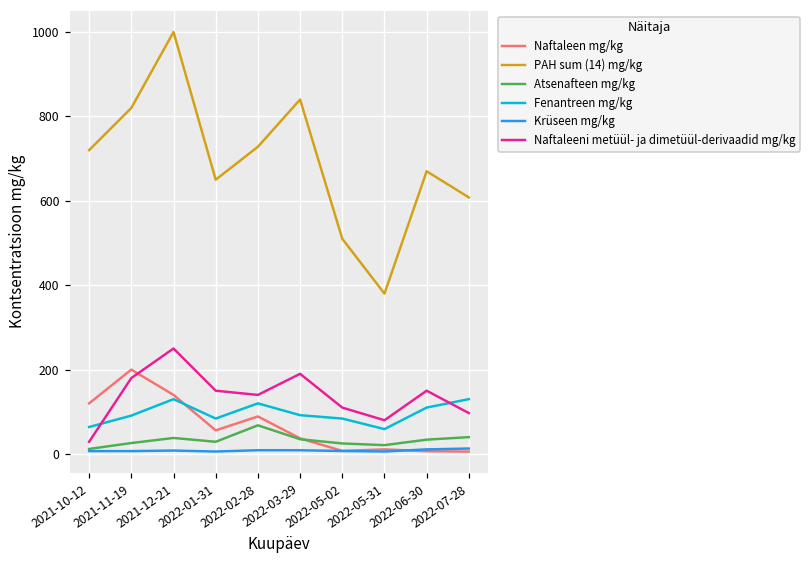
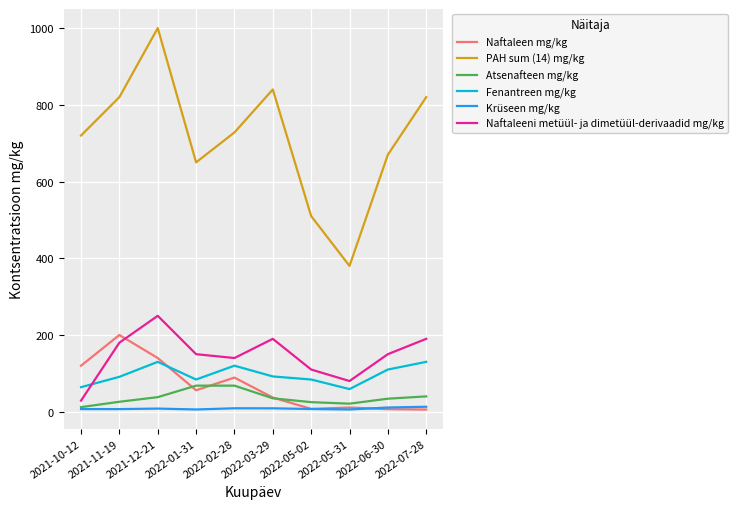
Atsenafteen mg/kg, 2022-01-31: 30 -> 70
PAH sum (14) mg/kg, 2022-07-28: 610 -> 820
Naftaleeni metüül- ja dimetüül-derivaadid mg/kg, 2022-07-28: 100 -> 190
